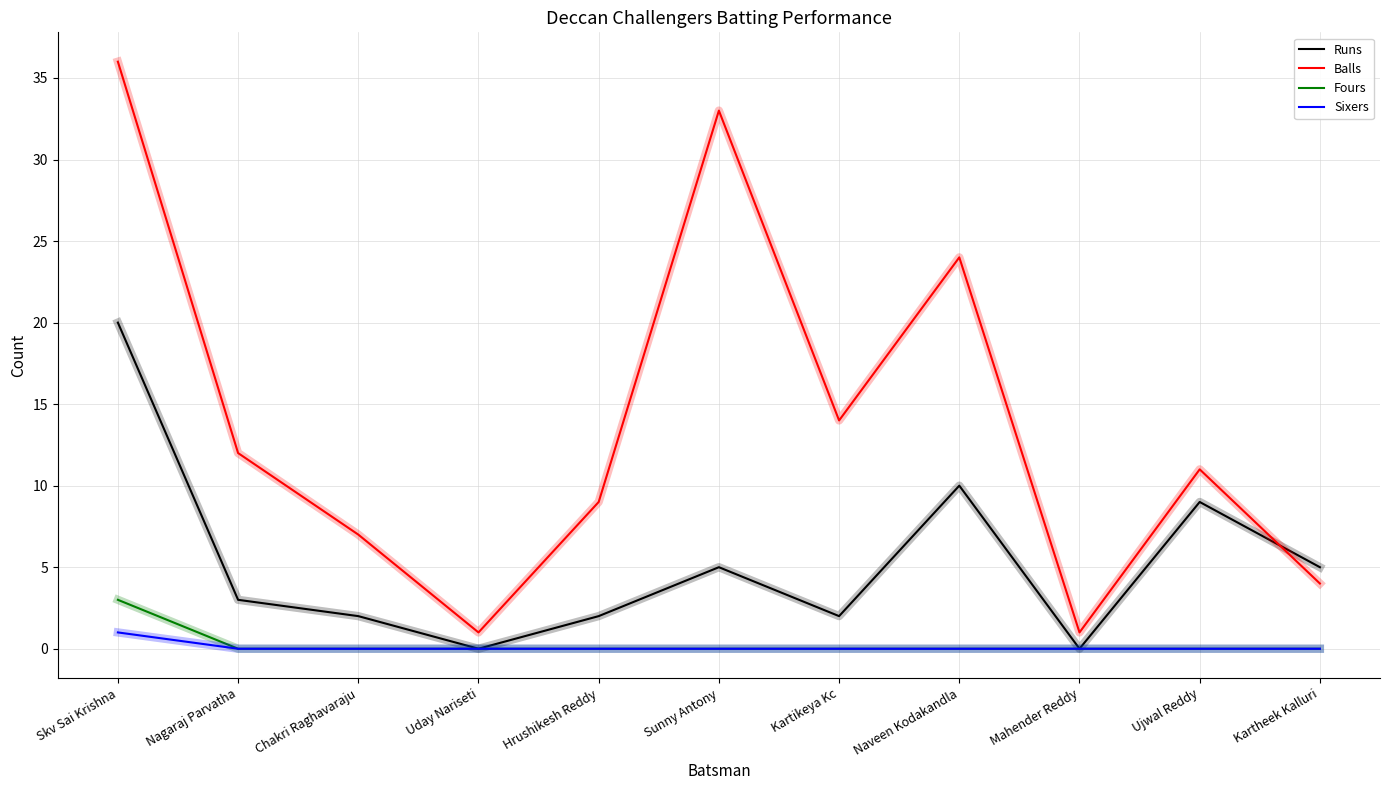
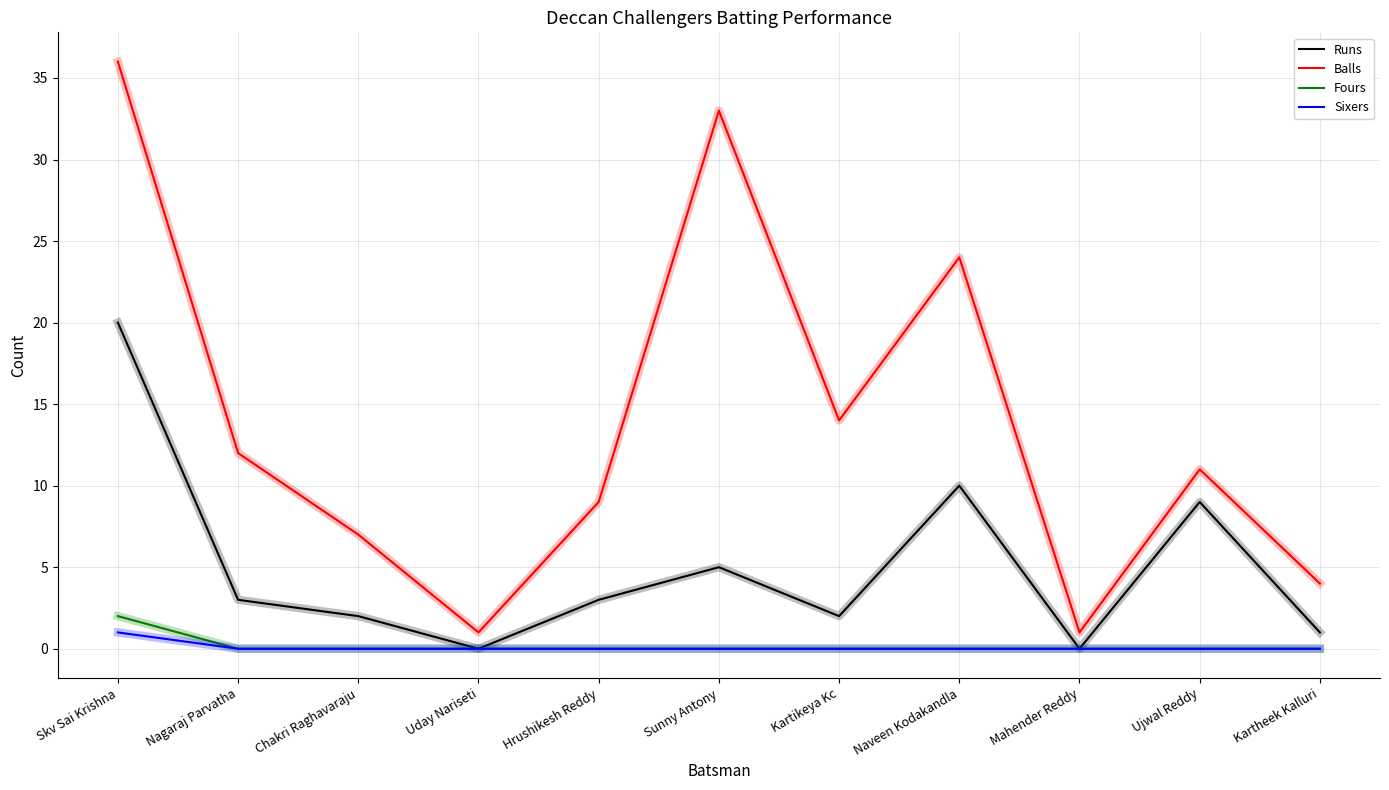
Fours, Skv Sai Krishna: 3 -> 2
Runs, Hrushikesh Reddy: 2 -> 3
Runs, Kartheek Kalluri: 5 -> 1
